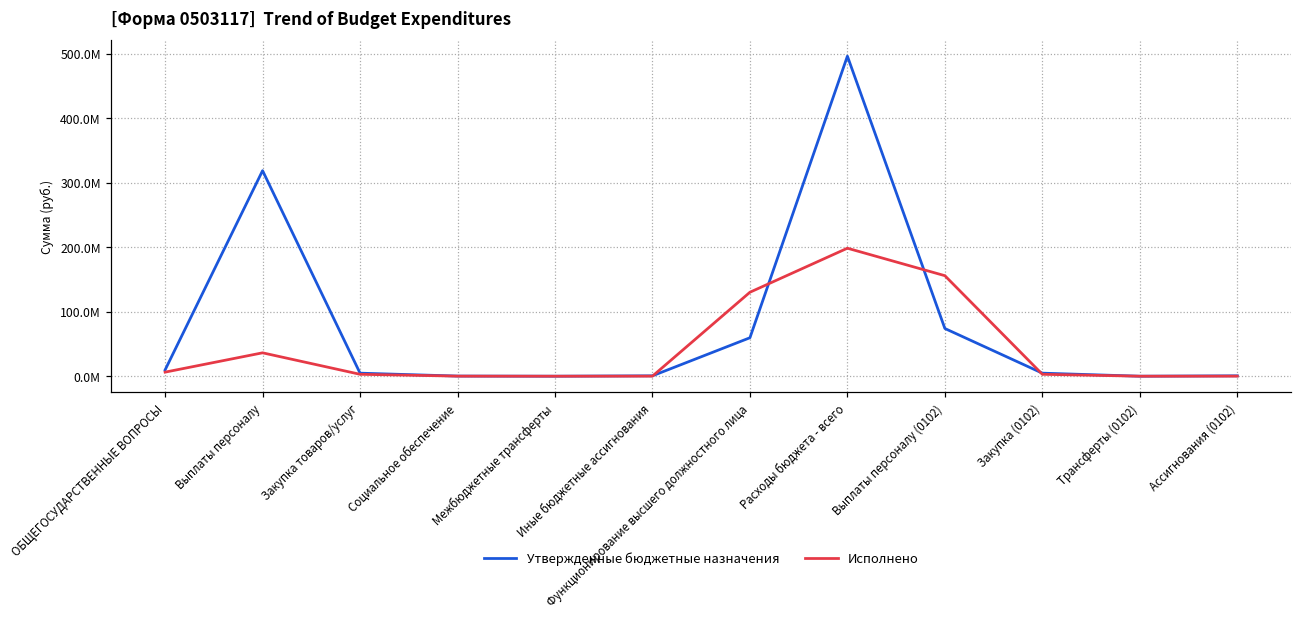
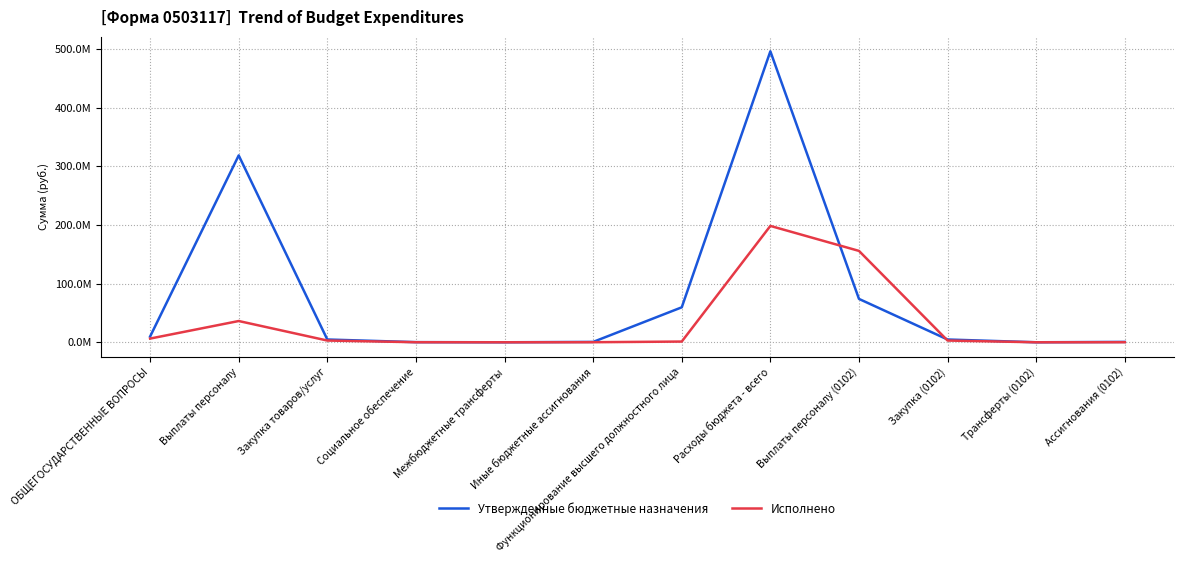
Исполнено, Функционирование высшего должностного лица: 130000000 -> 0
